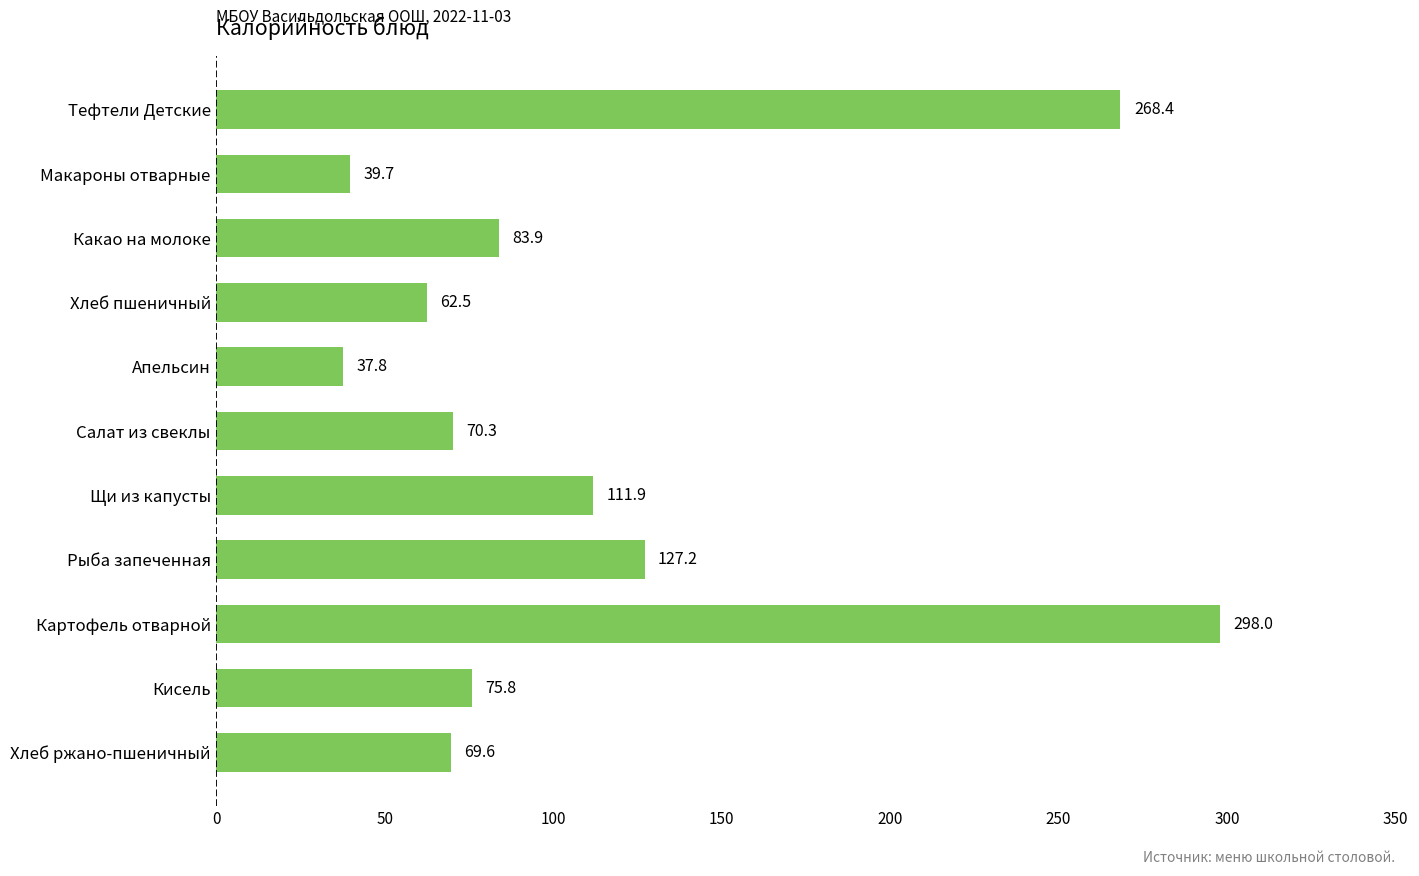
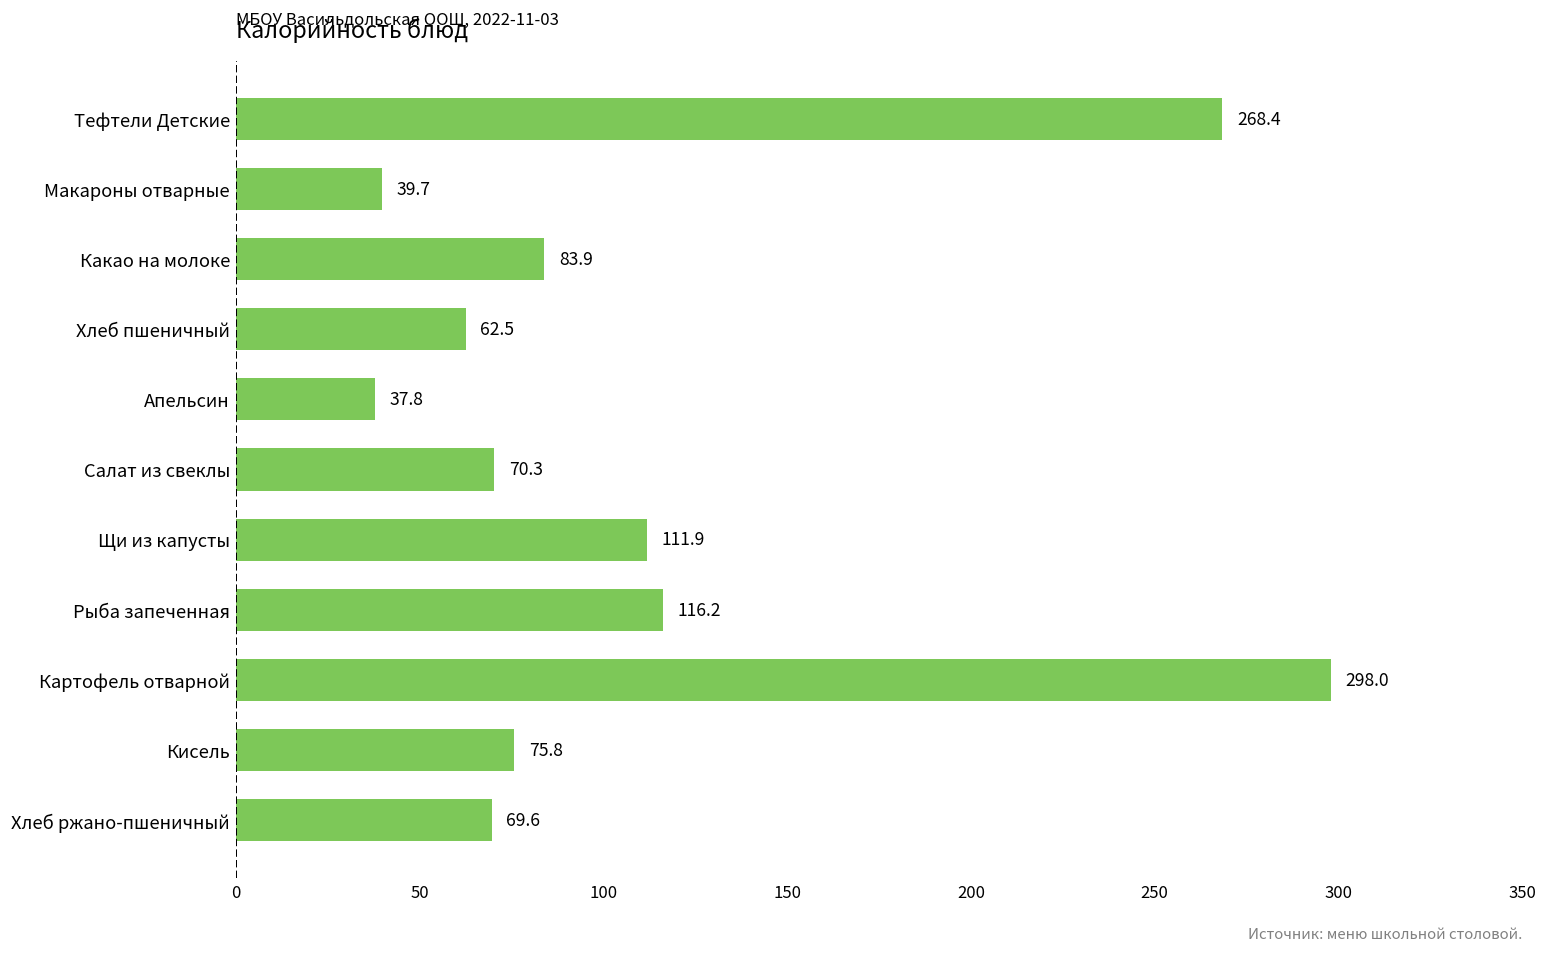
Рыба запеченная: 127.2 -> 116.2
